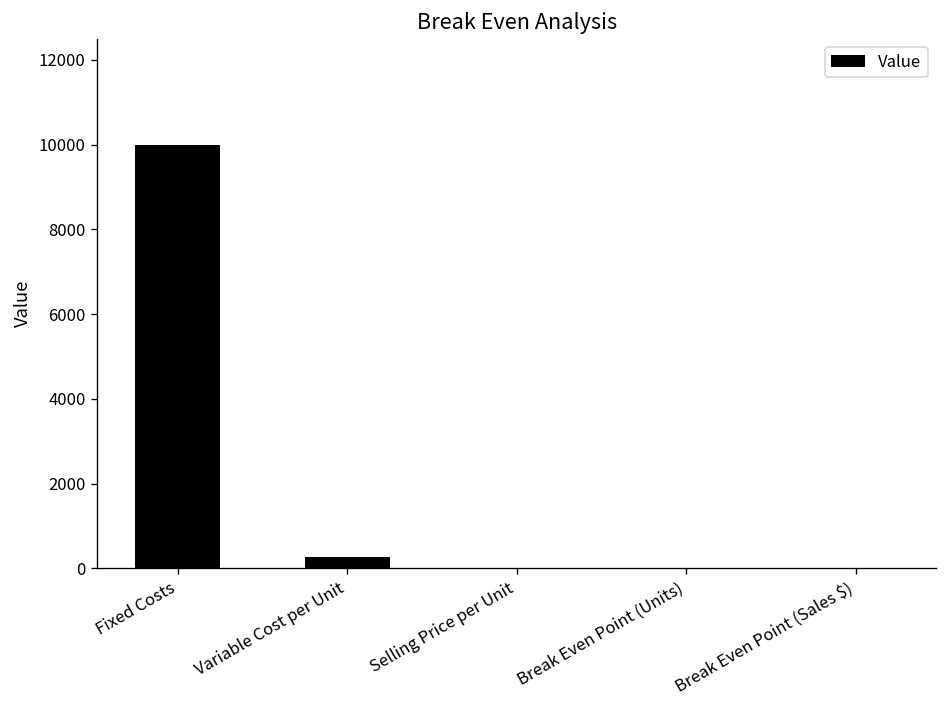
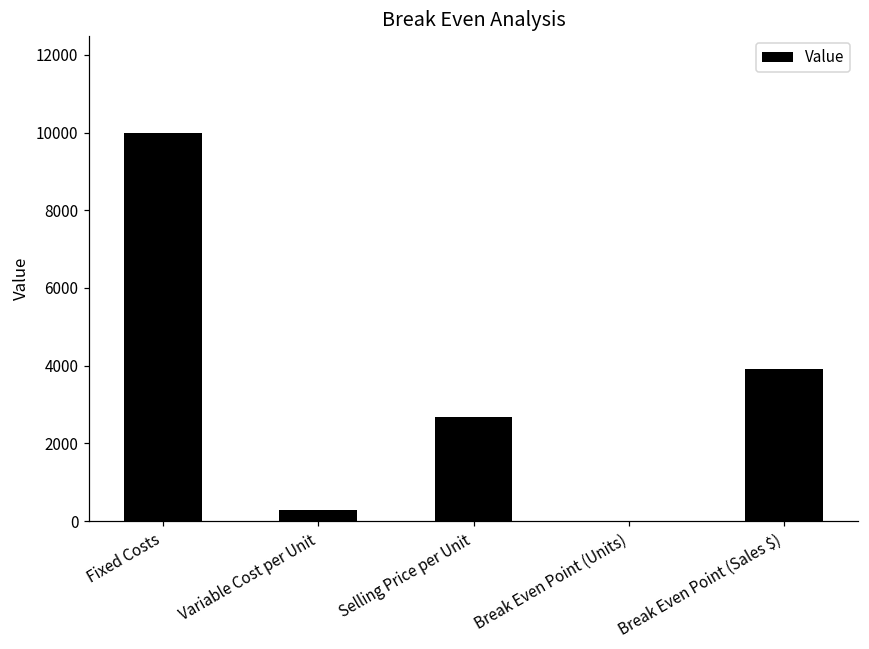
Selling Price per Unit: 0 -> 2700
Break Even Point (Sales $): 0 -> 3900
